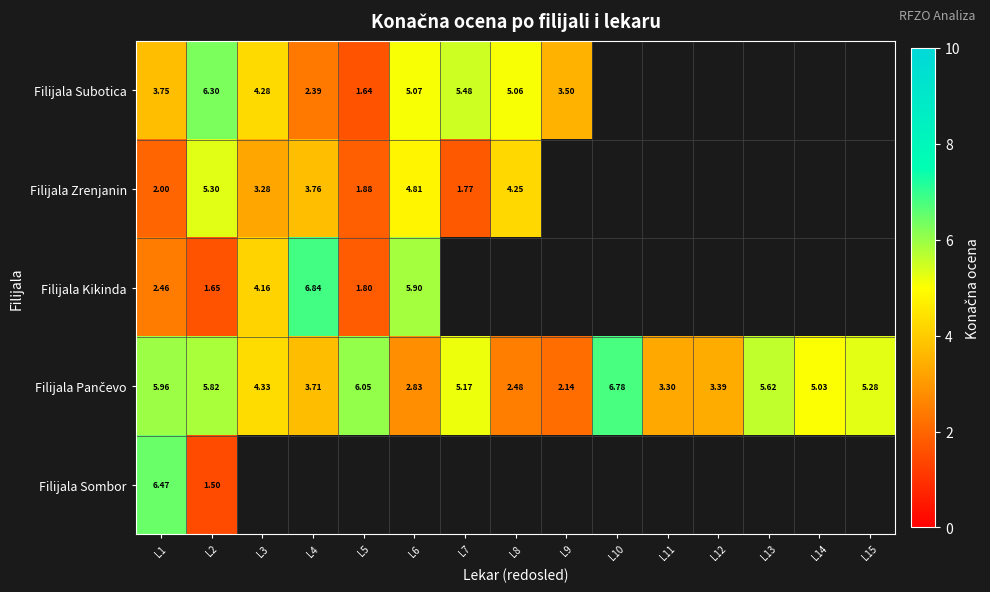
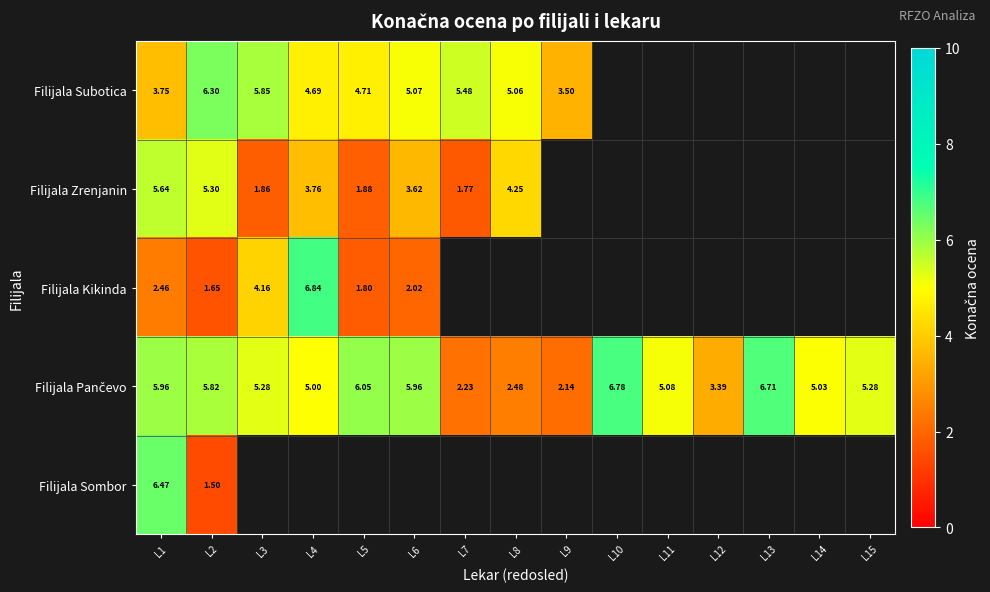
Filijala Subotica, L3: 4.28 -> 5.85
Filijala Subotica, L4: 2.39 -> 4.69
Filijala Subotica, L5: 1.64 -> 4.71
Filijala Zrenjanin, L1: 2.00 -> 5.64
Filijala Zrenjanin, L3: 3.28 -> 1.86
Filijala Zrenjanin, L6: 4.81 -> 3.62
Filijala Kikinda, L6: 5.90 -> 2.02
Filijala Pančevo, L3: 4.33 -> 5.28
Filijala Pančevo, L4: 3.71 -> 5.00
Filijala Pančevo, L6: 2.83 -> 5.96
Filijala Pančevo, L7: 5.17 -> 2.23
Filijala Pančevo, L11: 3.30 -> 5.08
Filijala Pančevo, L13: 5.62 -> 6.71
